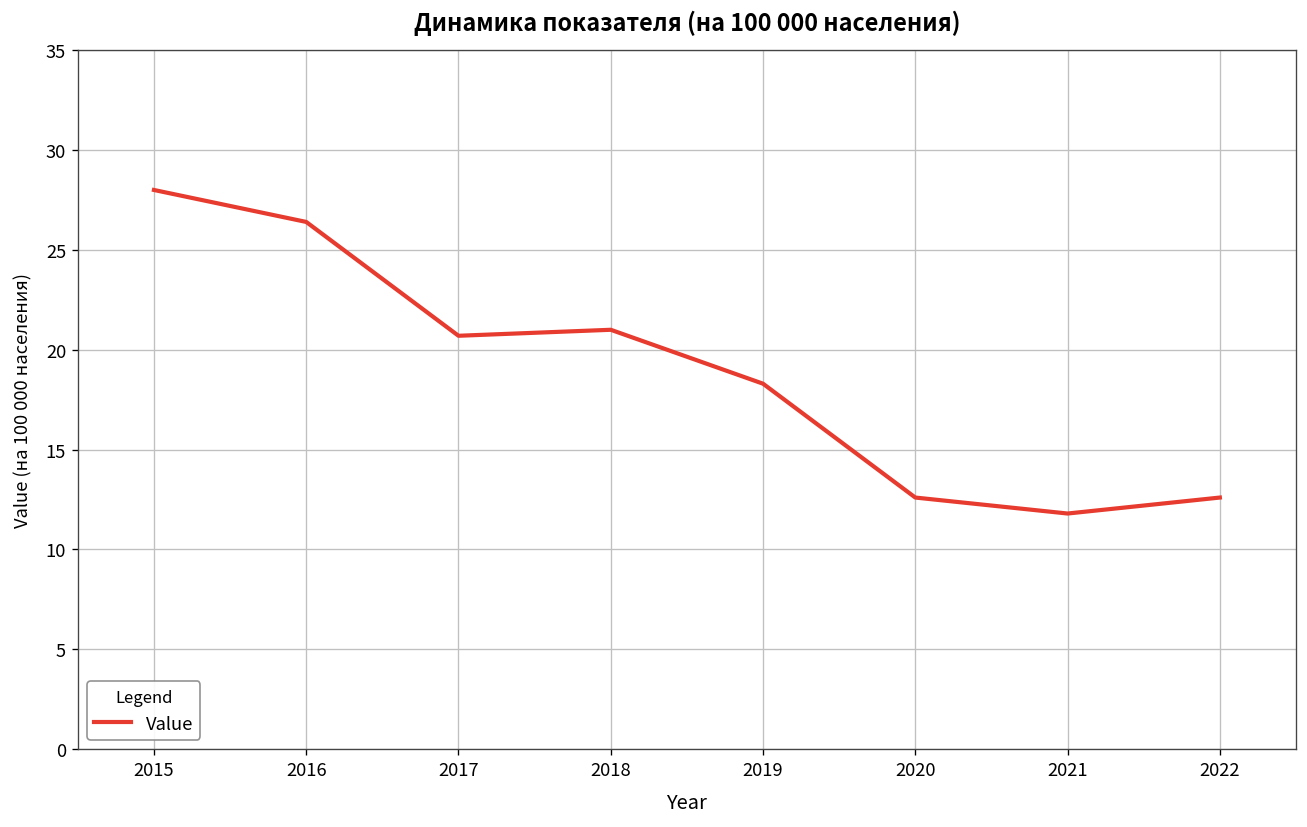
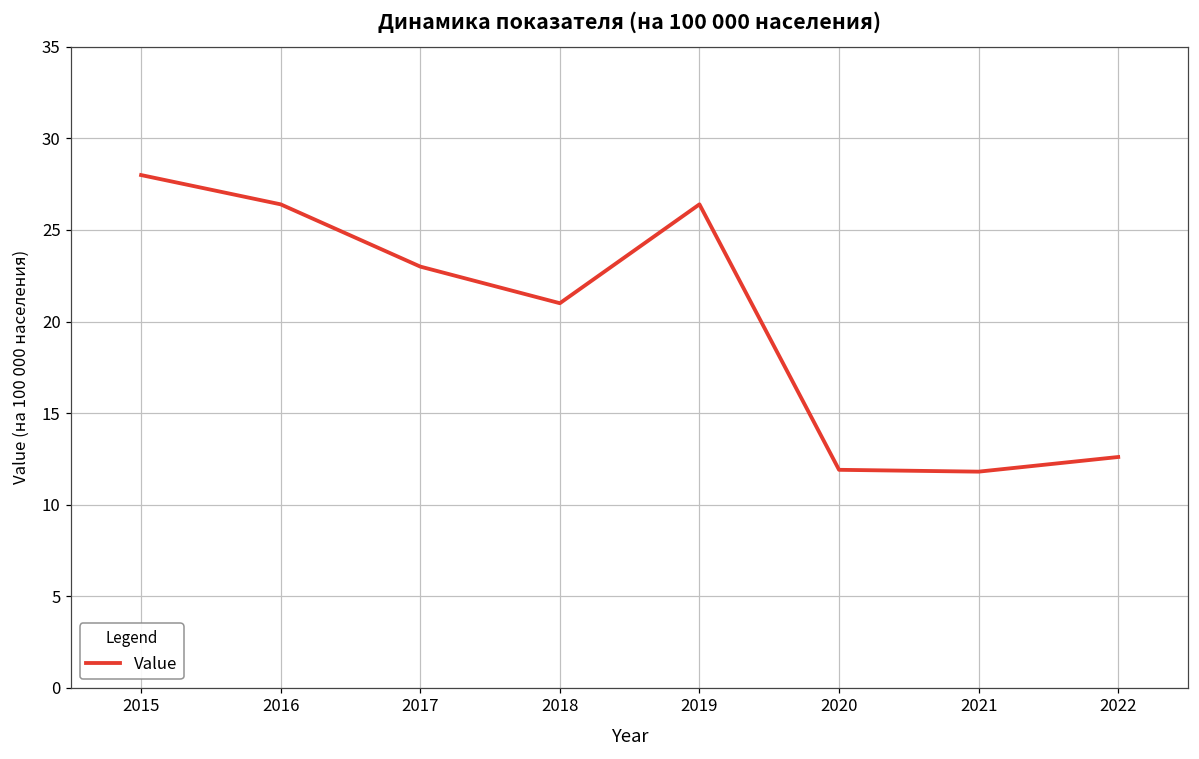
2017: 20.7 -> 23.0
2019: 18.3 -> 26.4
2020: 12.6 -> 11.9
